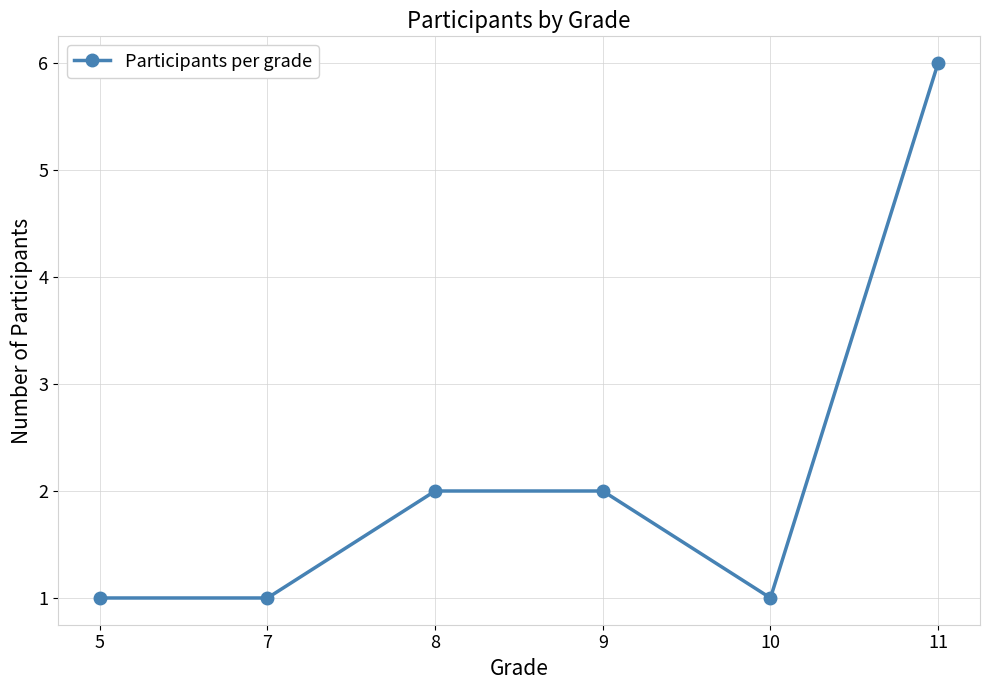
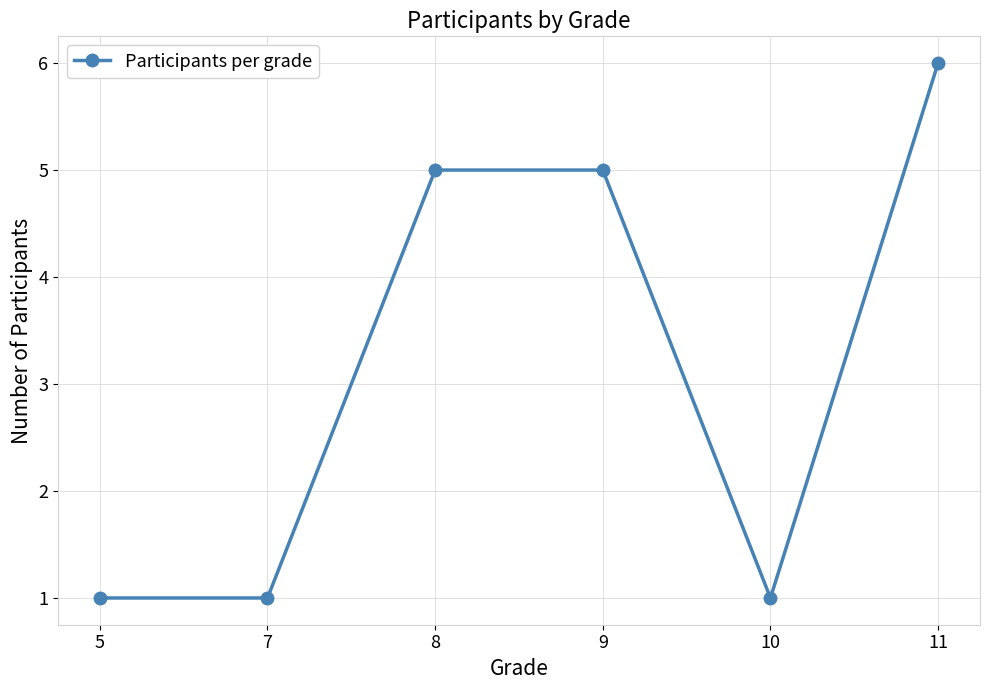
8: 2 -> 5
9: 2 -> 5
